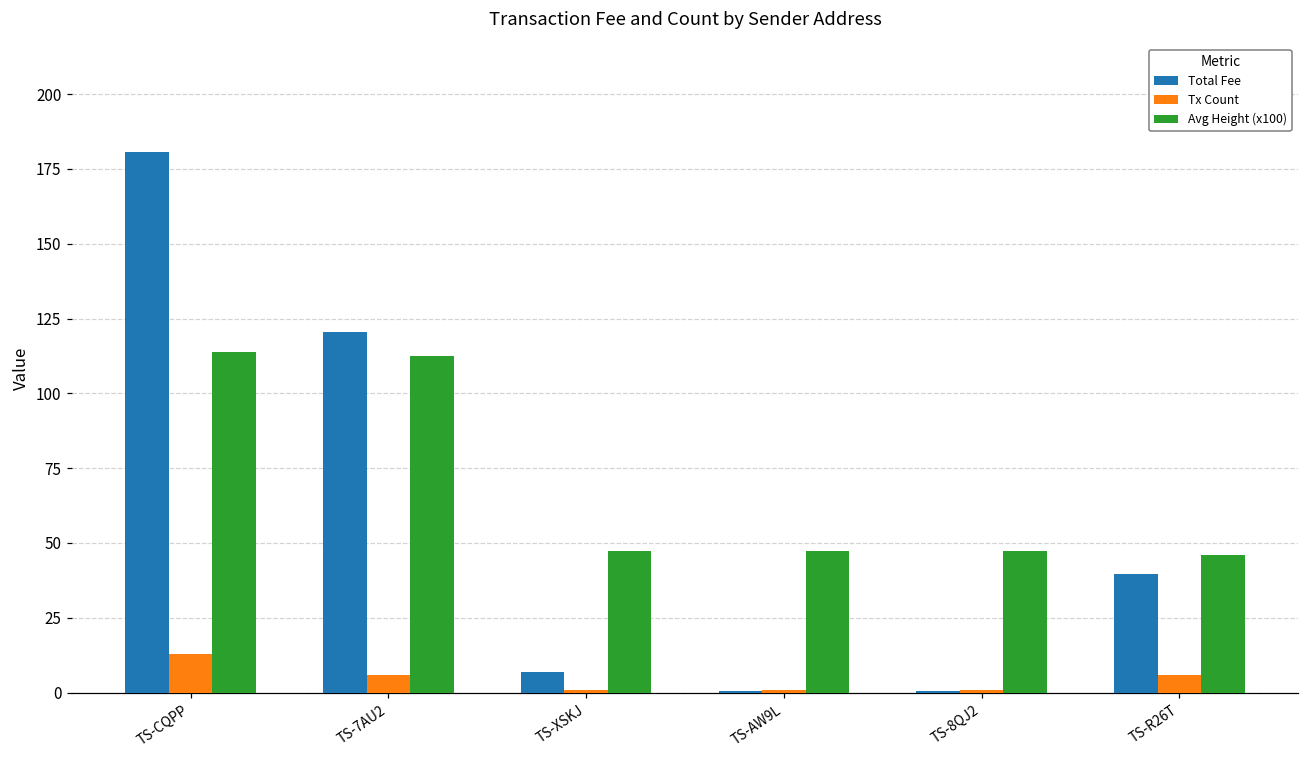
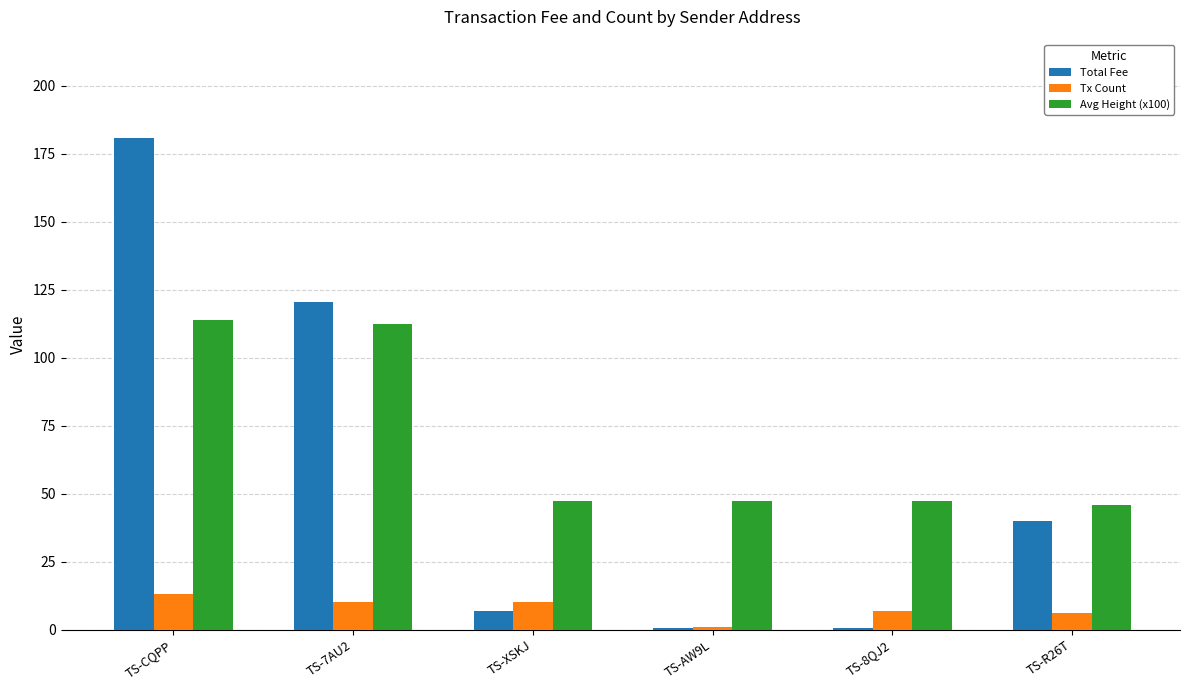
Tx Count, TS-7AU2: 6 -> 10
Tx Count, TS-XSKJ: 1 -> 10
Tx Count, TS-8QJ2: 1 -> 7
